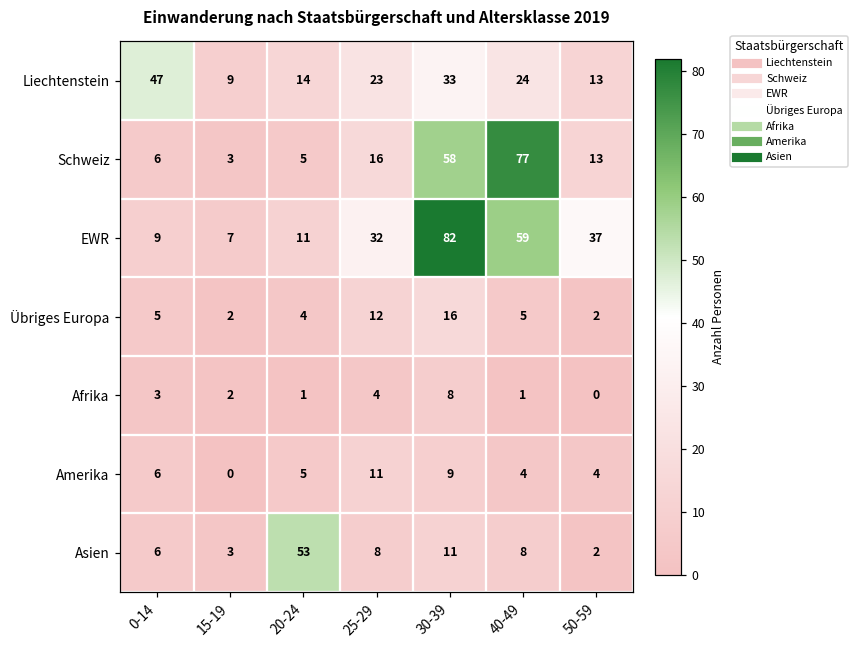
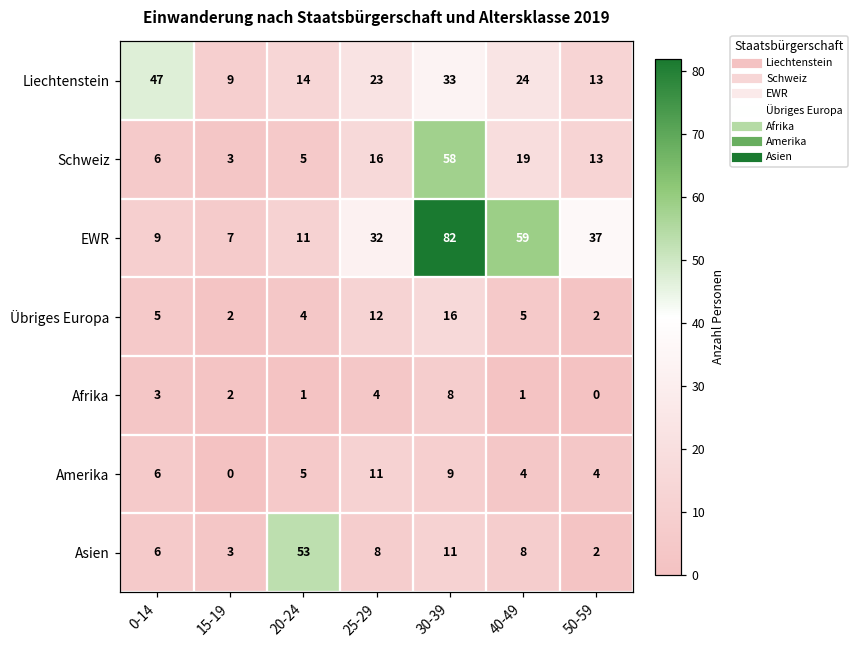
Schweiz, 40-49: 77 -> 19
